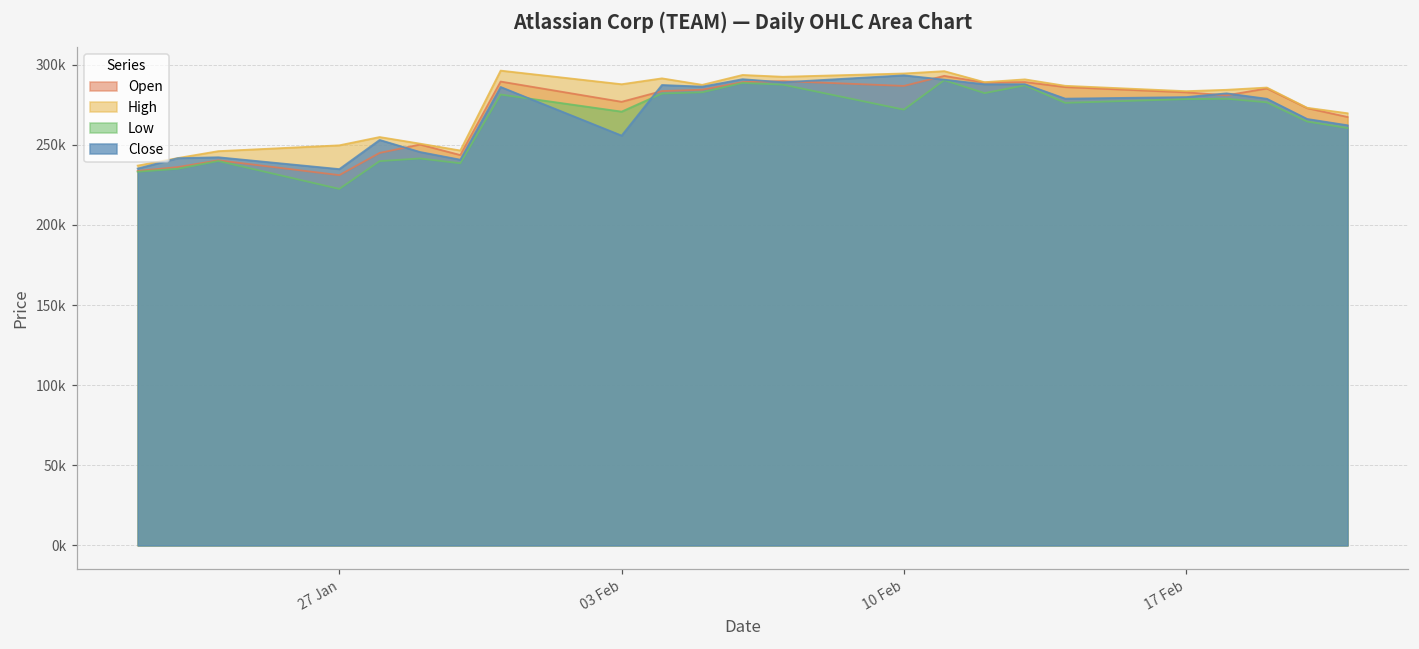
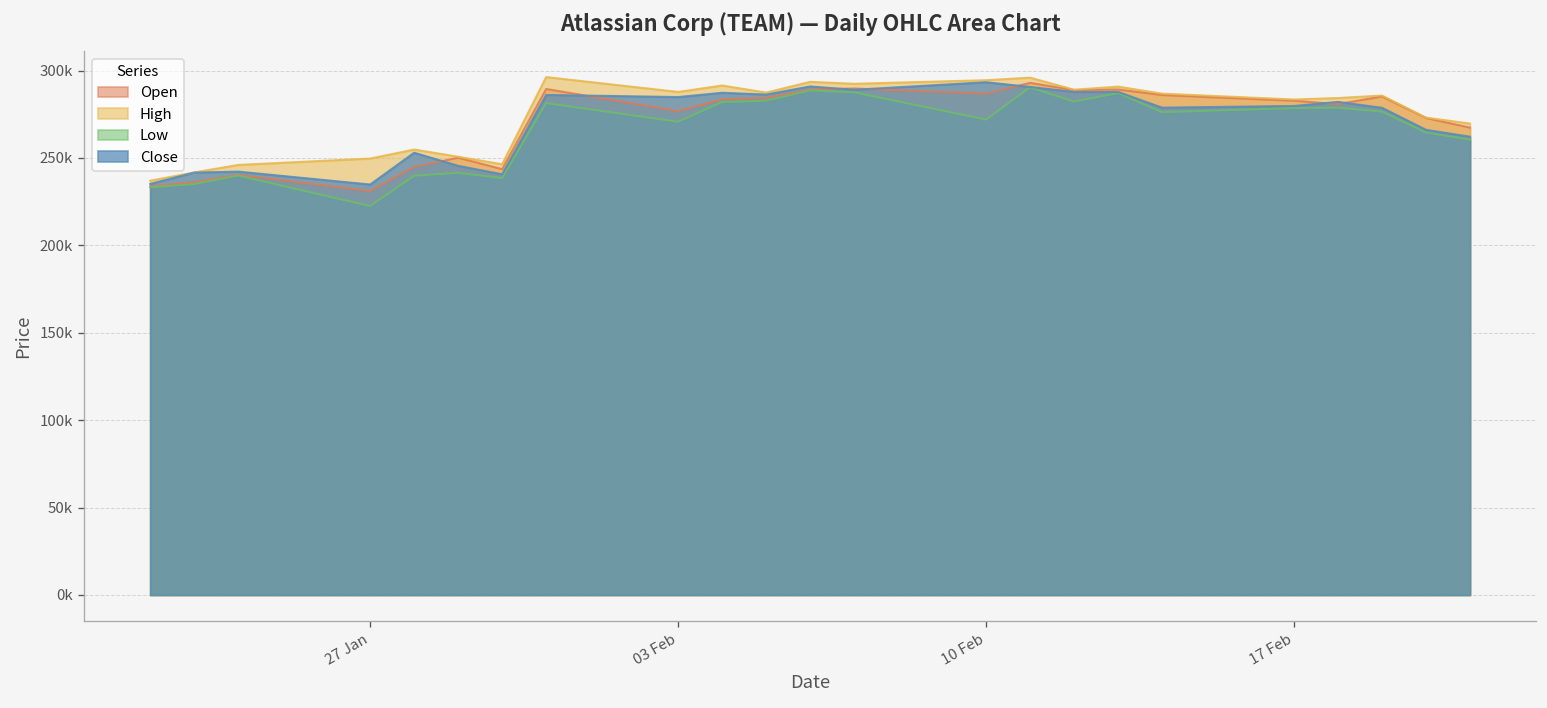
Close, 03 Feb: 256000 -> 285000
